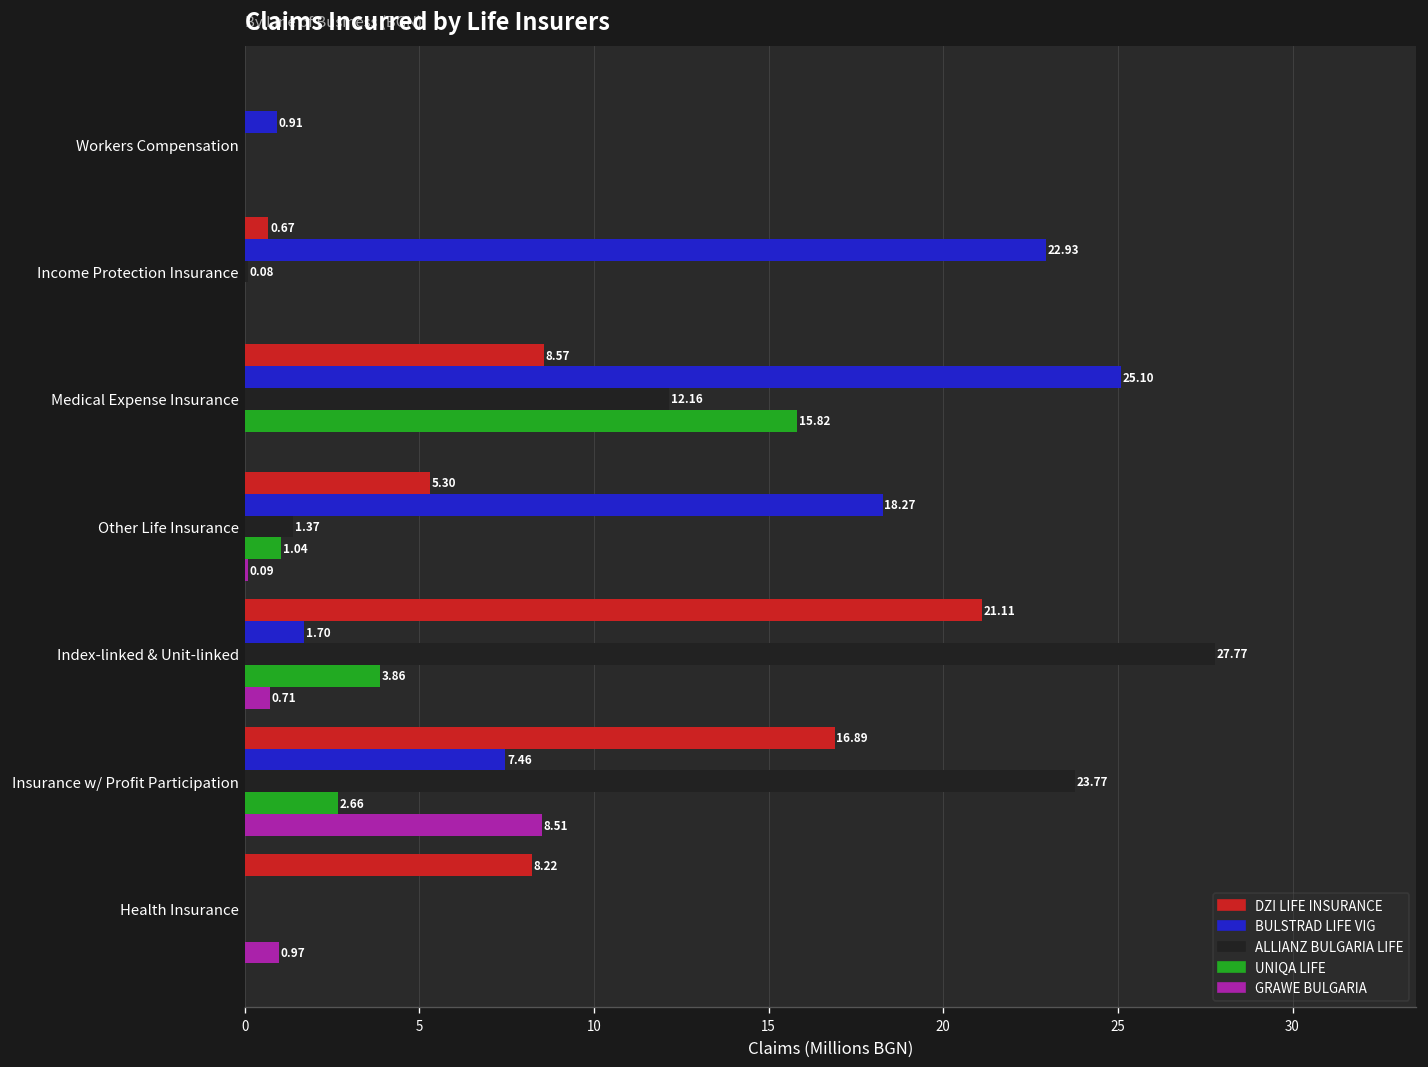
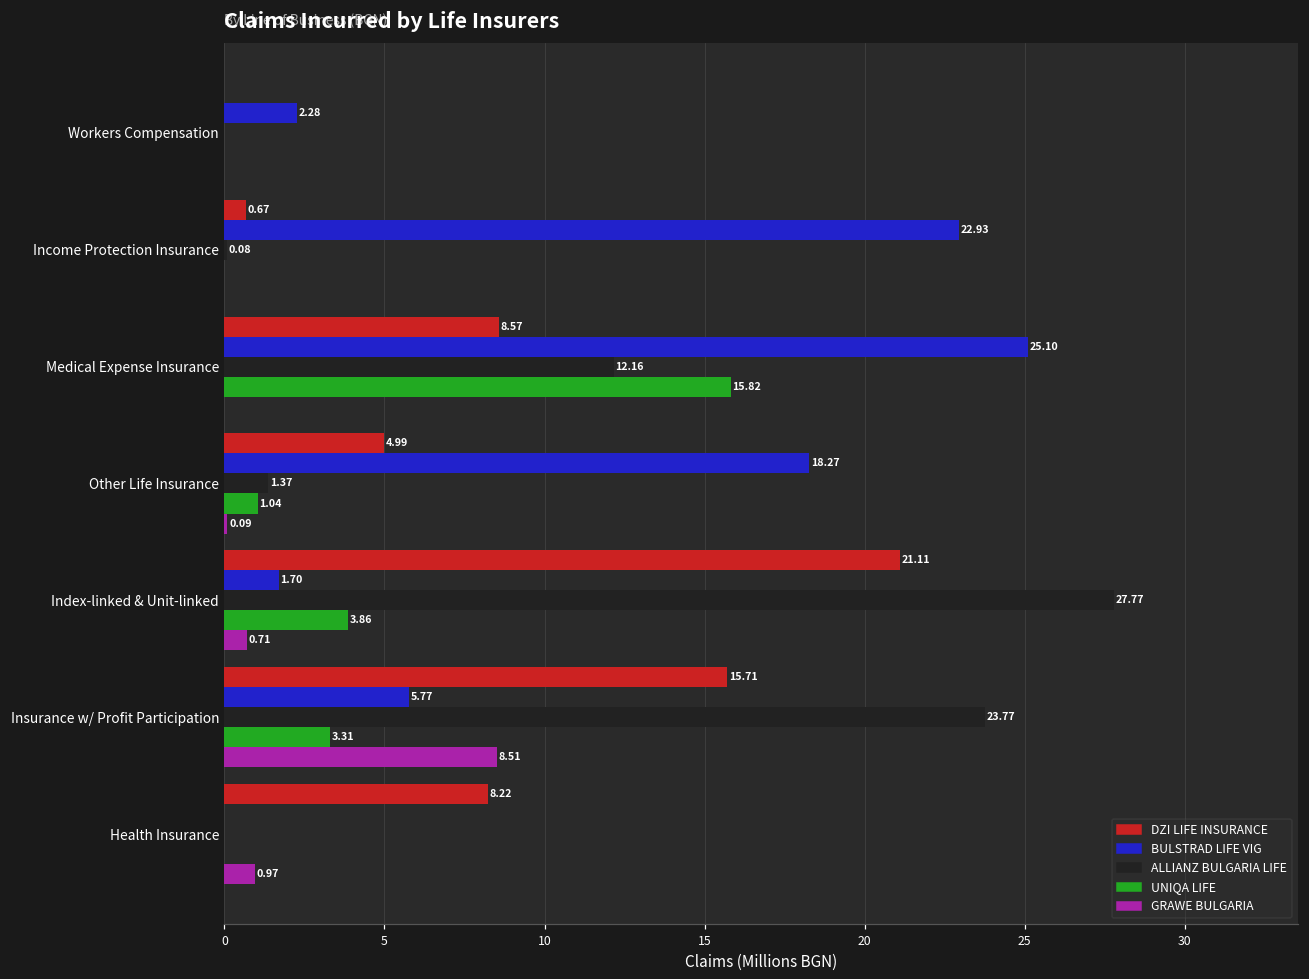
BULSTRAD LIFE VIG, Workers Compensation: 0.91 -> 2.28
DZI LIFE INSURANCE, Other Life Insurance: 5.30 -> 4.99
DZI LIFE INSURANCE, Insurance w/ Profit Participation: 16.89 -> 15.71
BULSTRAD LIFE VIG, Insurance w/ Profit Participation: 7.46 -> 5.77
UNIQA LIFE, Insurance w/ Profit Participation: 2.66 -> 3.31
